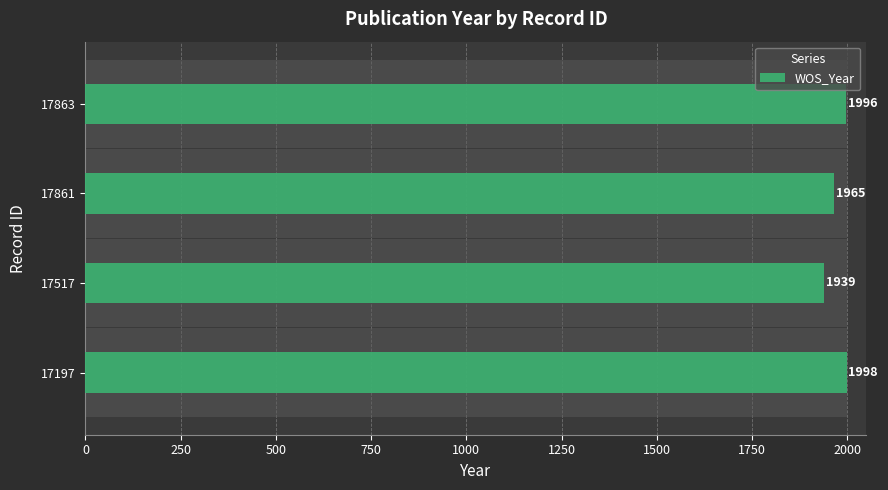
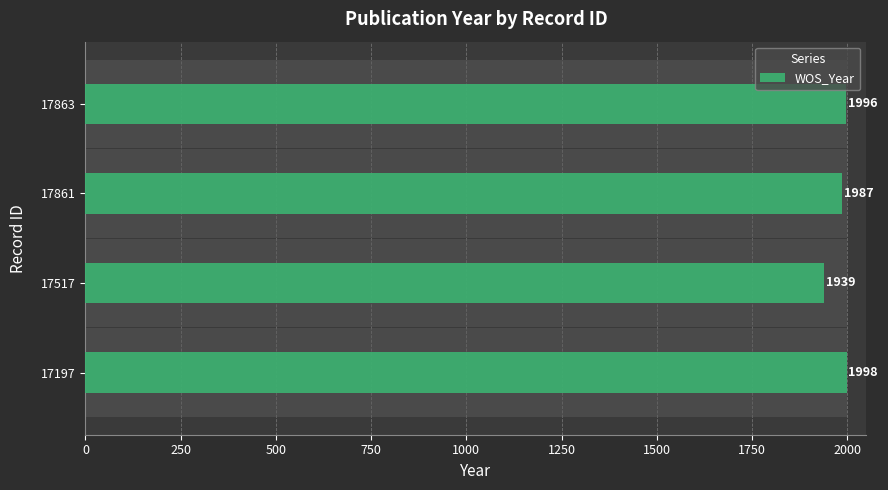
WOS_Year, 17861: 1965 -> 1987
